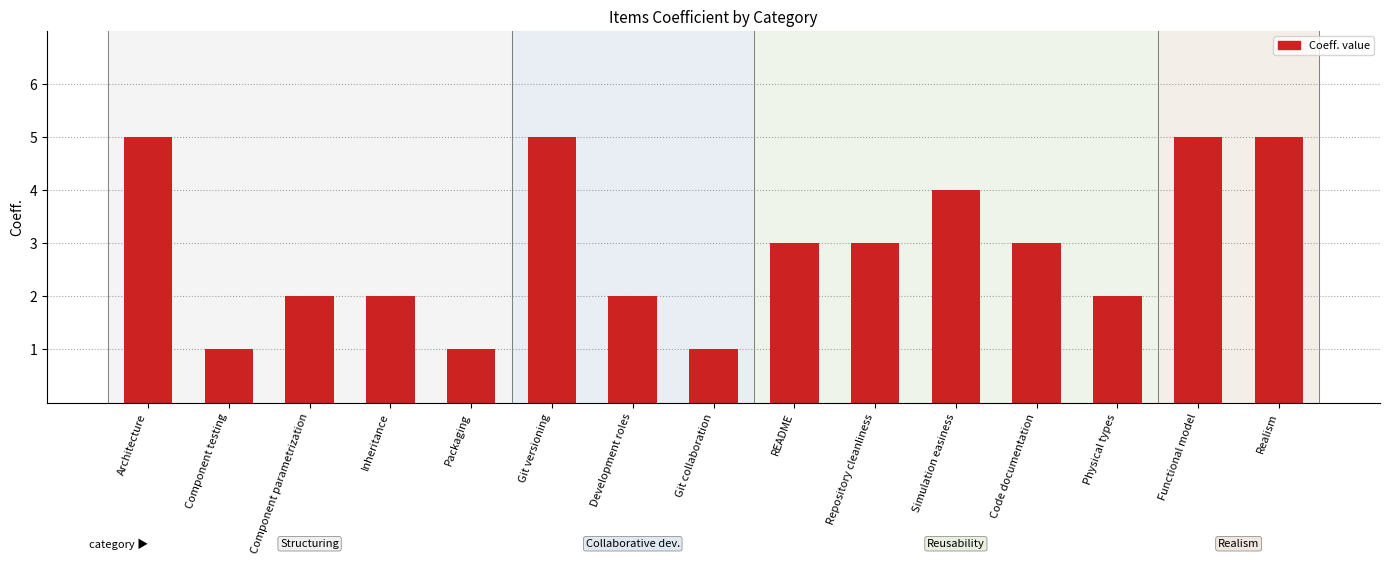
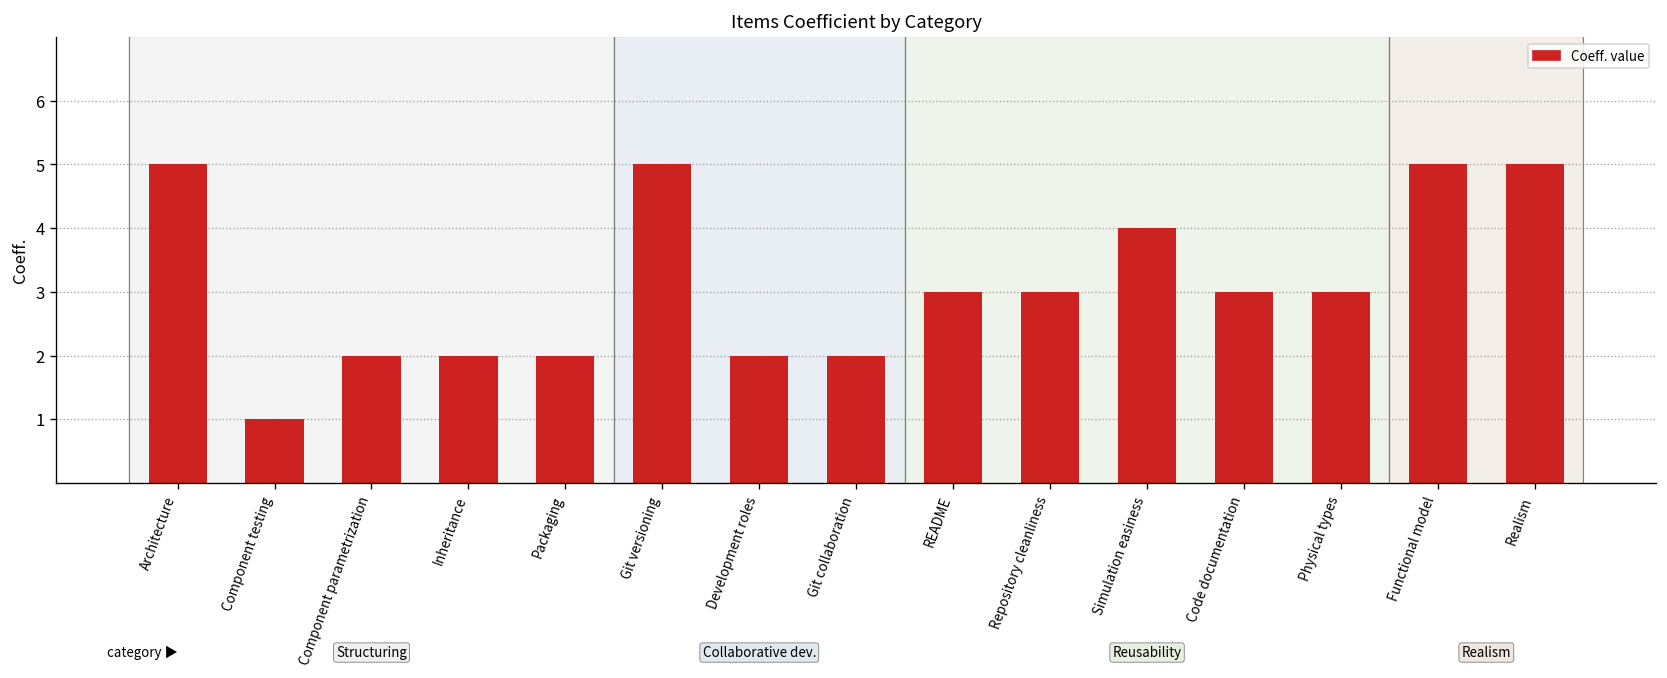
Packaging: 1 -> 2
Git collaboration: 1 -> 2
Physical types: 2 -> 3
